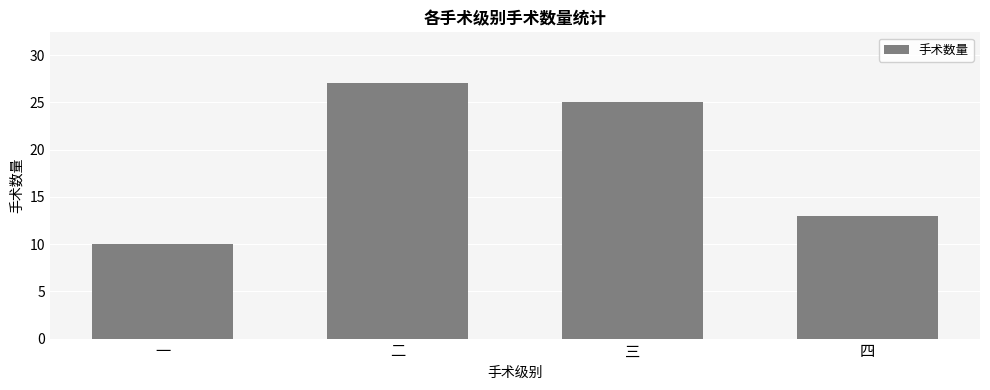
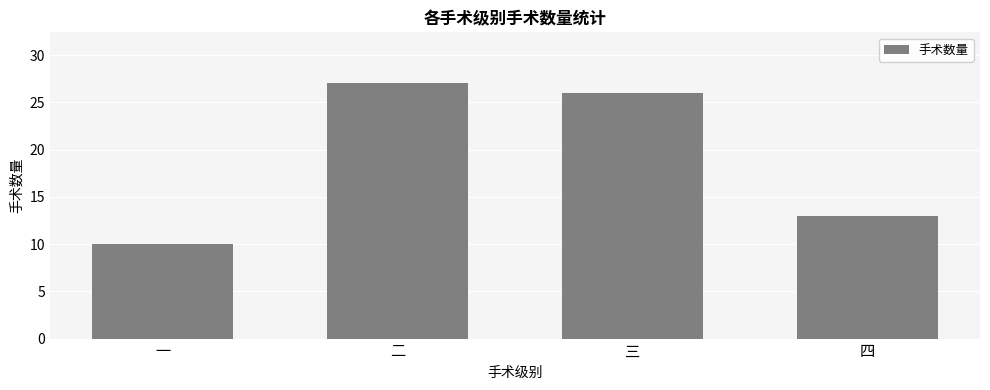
三: 25 -> 26
